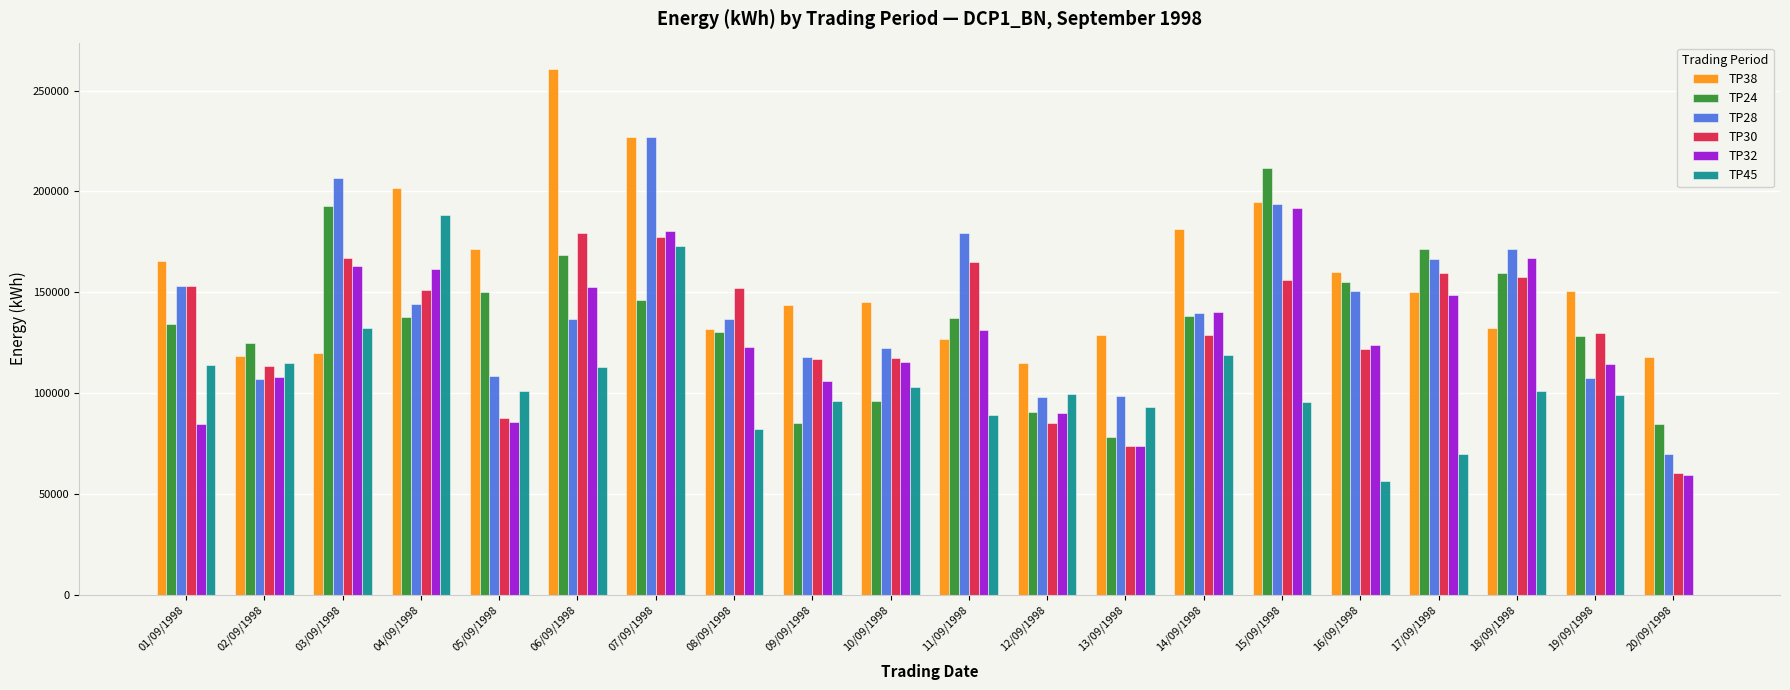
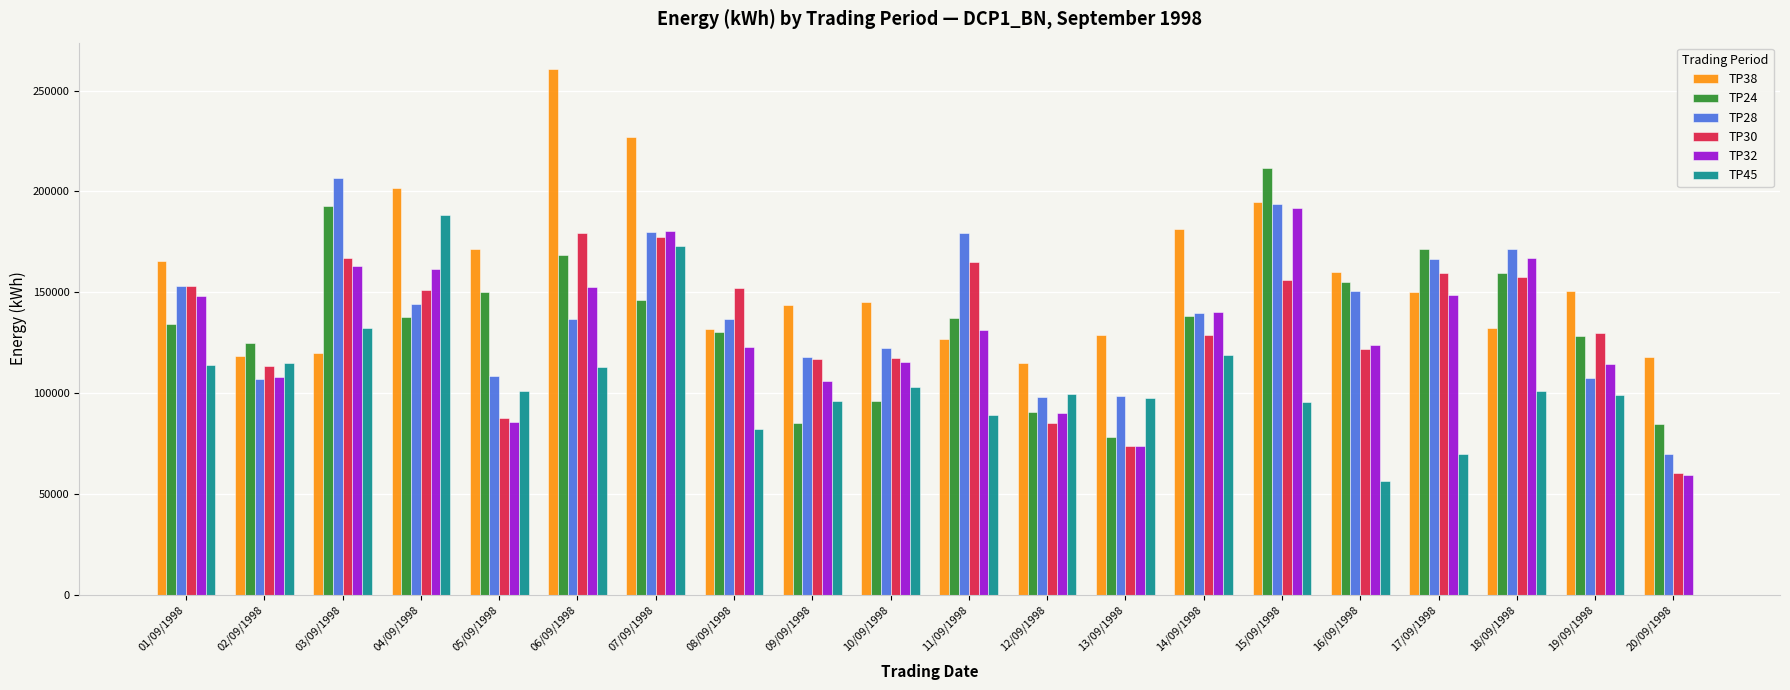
TP32, 01/09/1998: 85000 -> 148000
TP28, 07/09/1998: 227000 -> 180000
TP45, 13/09/1998: 93000 -> 98000
